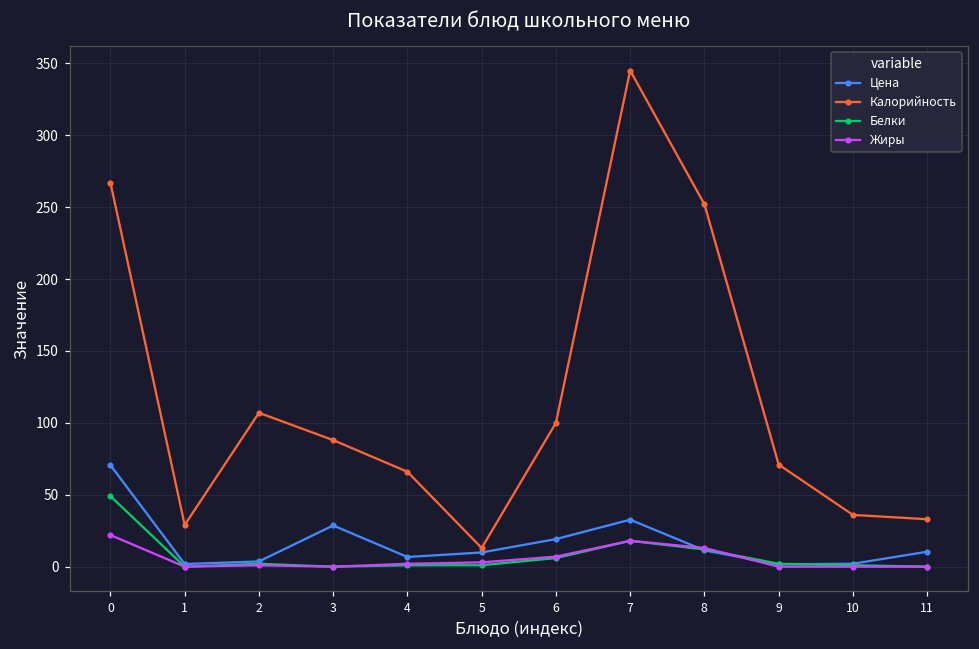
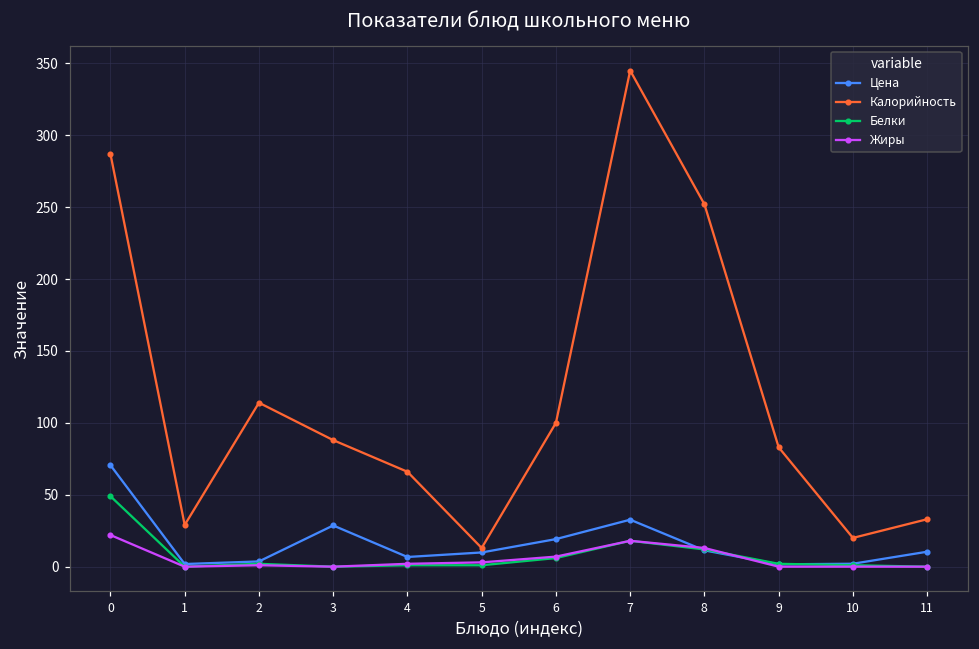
Калорийность, 0: 267 -> 287
Калорийность, 2: 107 -> 114
Калорийность, 9: 71 -> 83
Калорийность, 10: 36 -> 20
